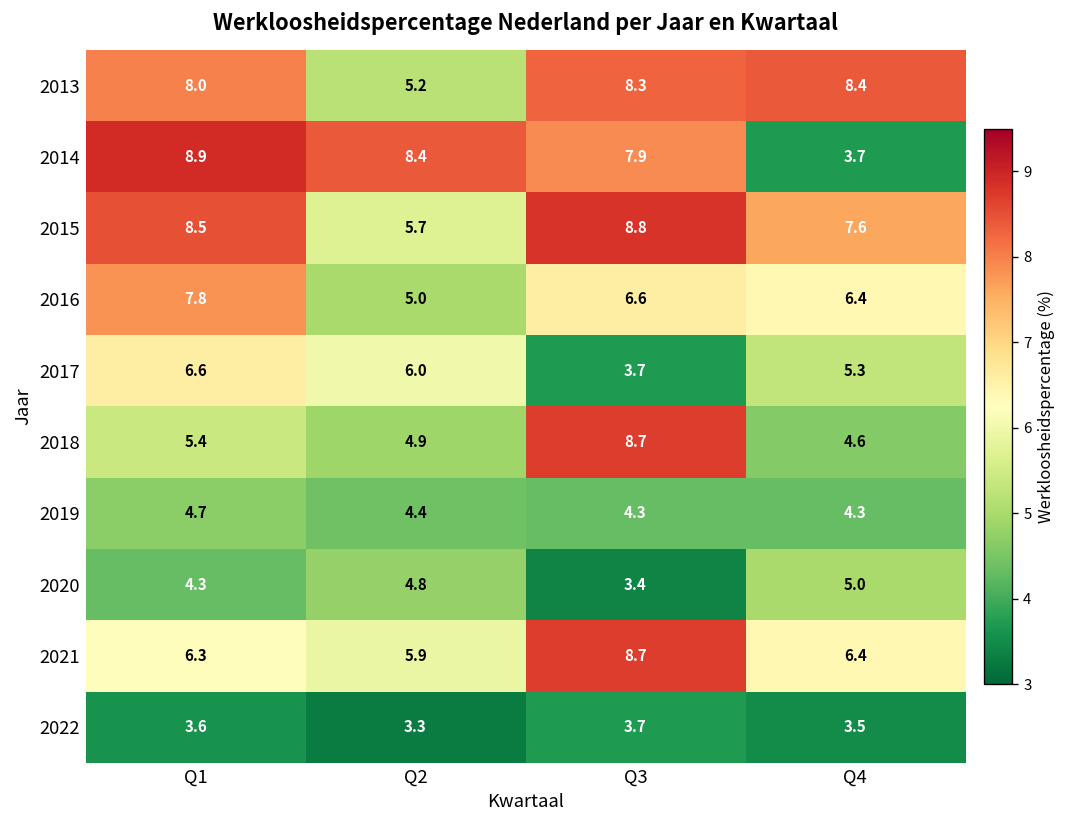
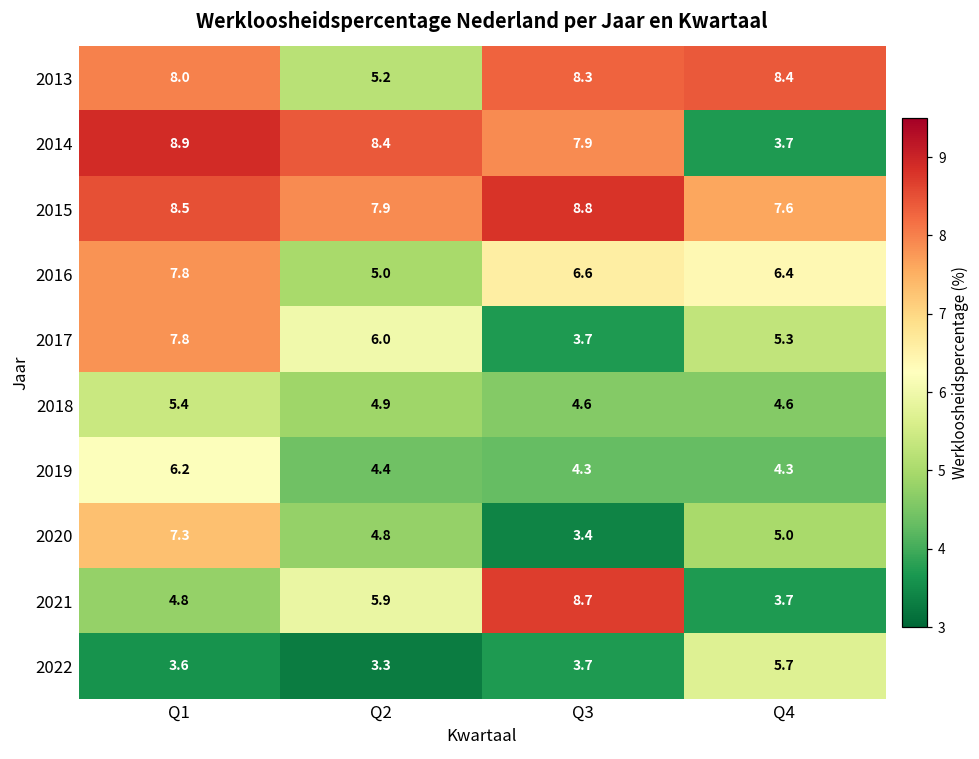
2015, Q2: 5.7 -> 7.9
2017, Q1: 6.6 -> 7.8
2018, Q3: 8.7 -> 4.6
2019, Q1: 4.7 -> 6.2
2020, Q1: 4.3 -> 7.3
2021, Q1: 6.3 -> 4.8
2021, Q4: 6.4 -> 3.7
2022, Q4: 3.5 -> 5.7
